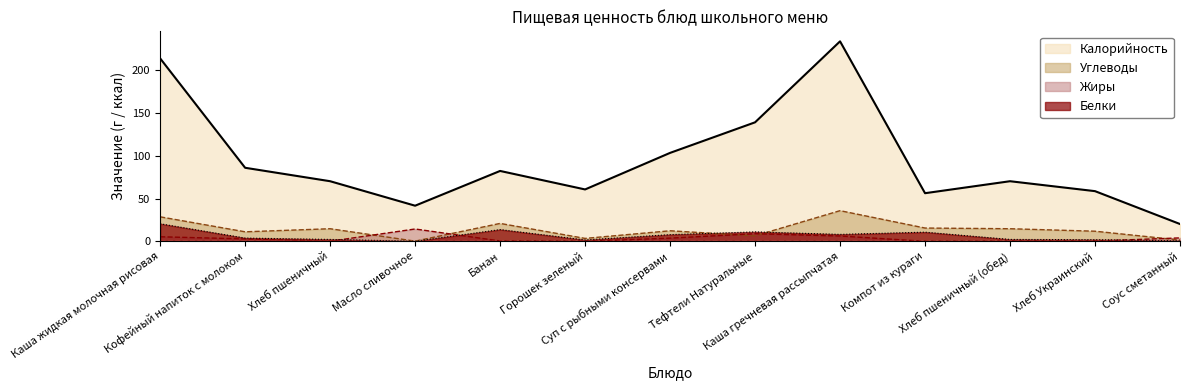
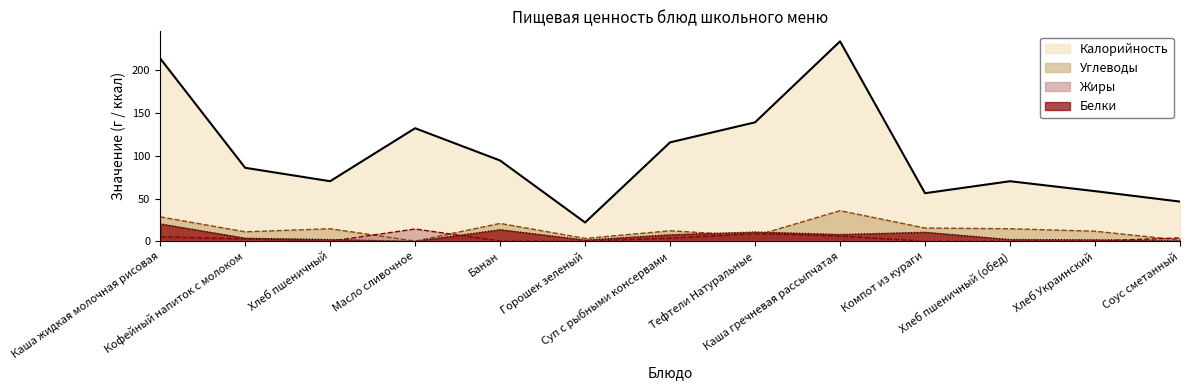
Калорийность, Масло сливочное: 40 -> 130
Калорийность, Банан: 80 -> 90
Калорийность, Горошек зеленый: 60 -> 20
Калорийность, Суп с рыбными консервами: 100 -> 120
Калорийность, Соус сметанный: 20 -> 50
